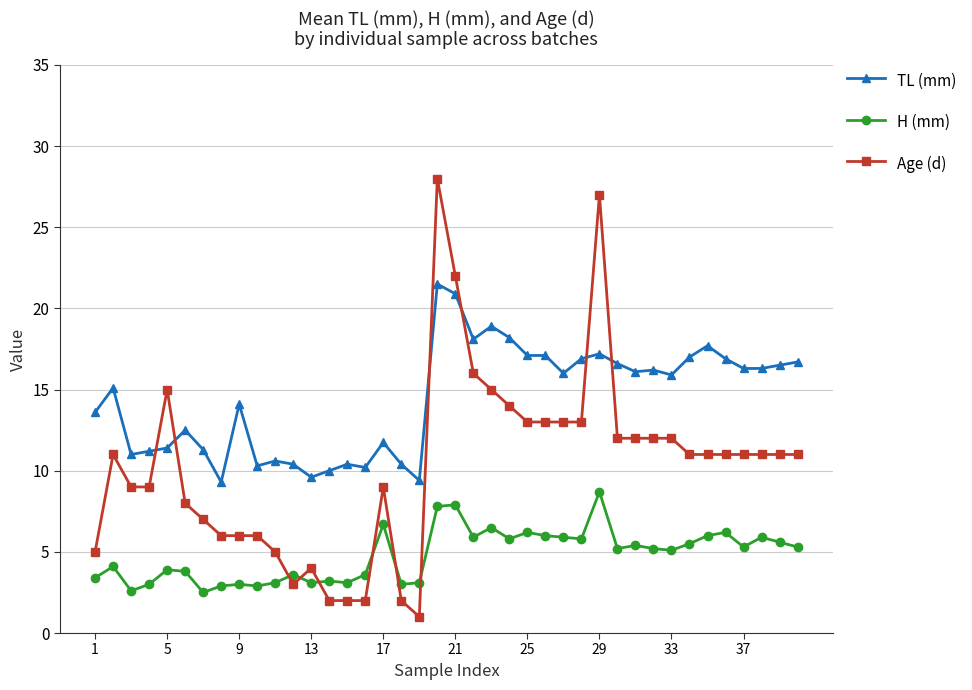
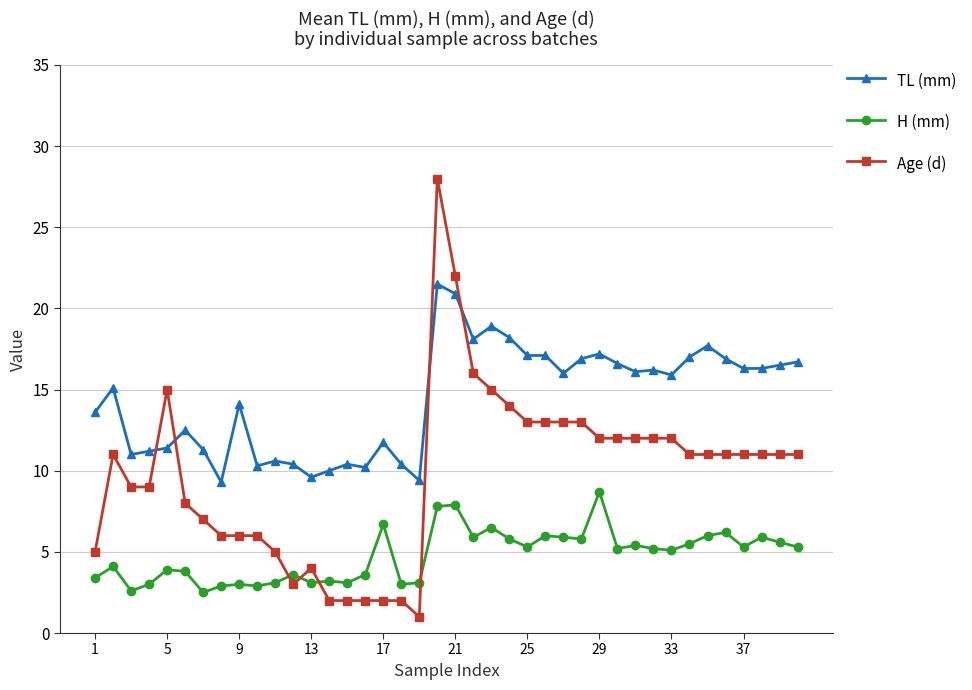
Age (d), 17: 9 -> 2
H (mm), 25: 6.2 -> 5.3
Age (d), 29: 27 -> 12
